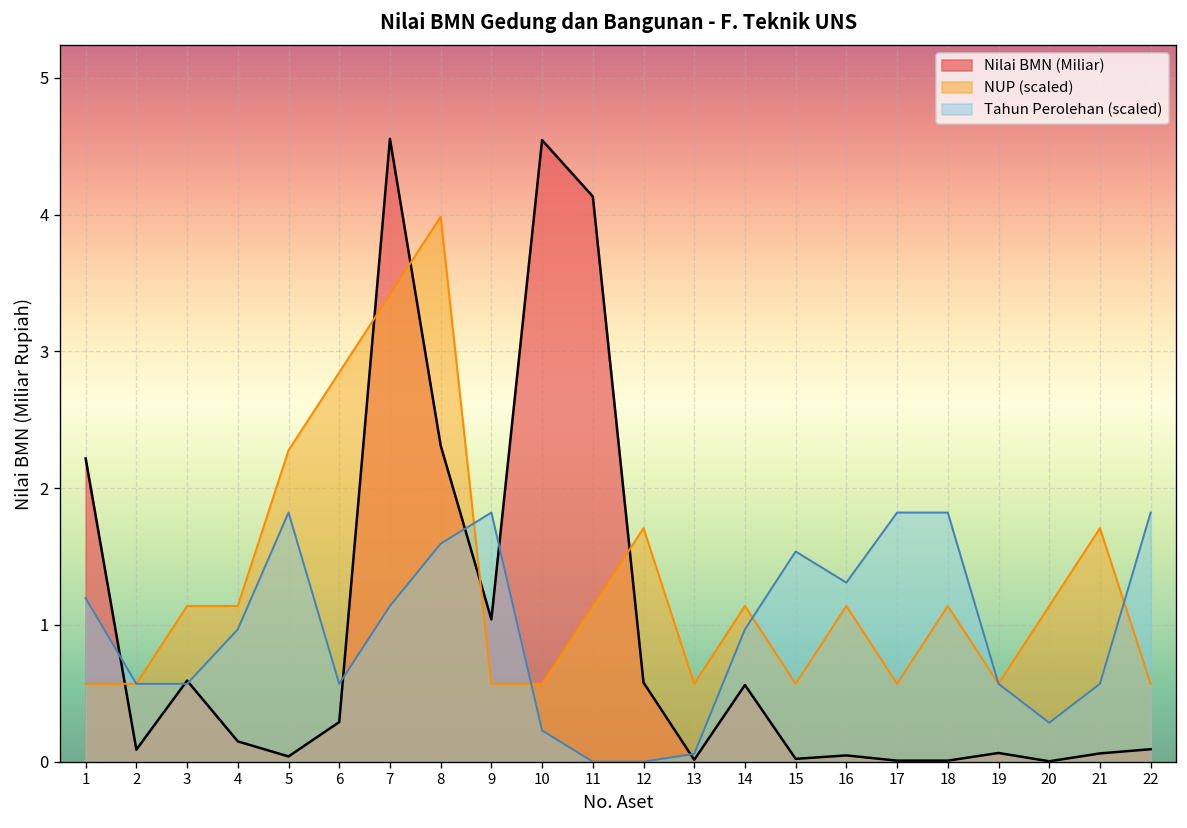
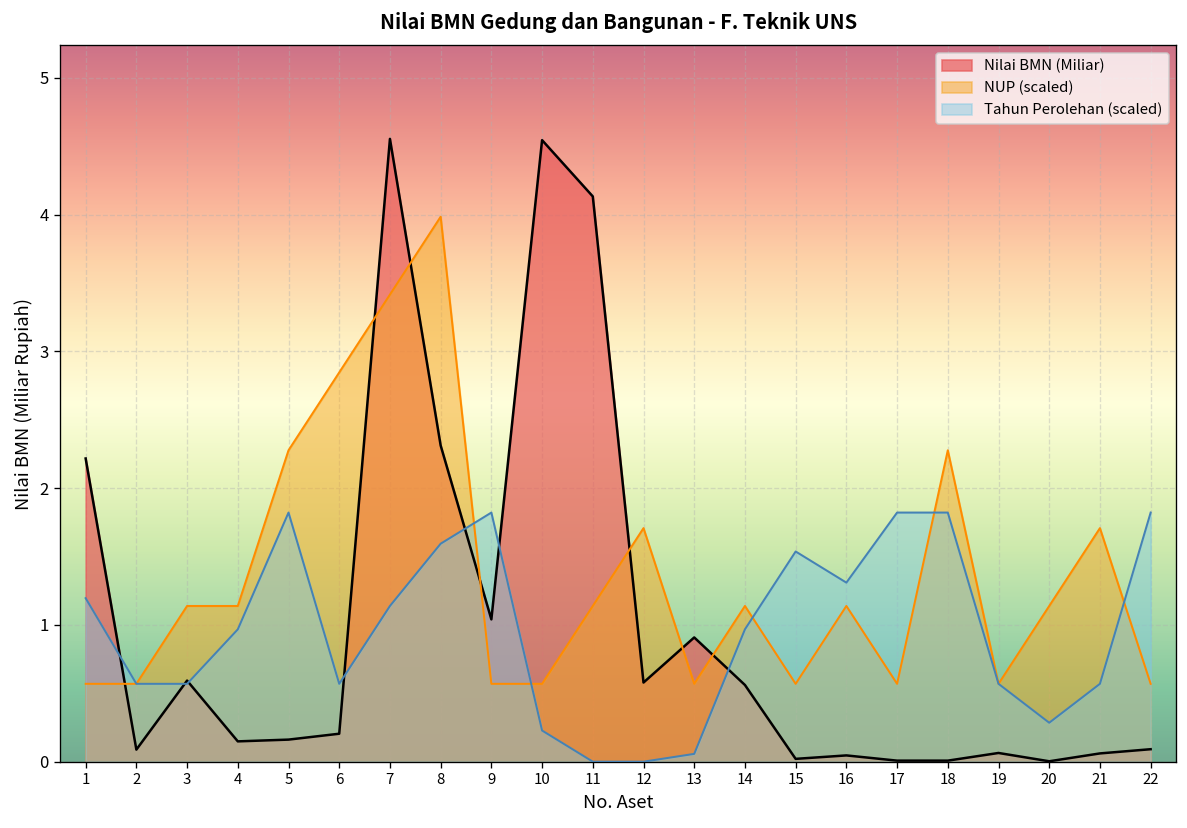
Nilai BMN (Miliar), 5: 0.04 -> 0.16
Nilai BMN (Miliar), 6: 0.29 -> 0.20
Nilai BMN (Miliar), 13: 0.01 -> 0.91
NUP (scaled), 18: 1.14 -> 2.28
